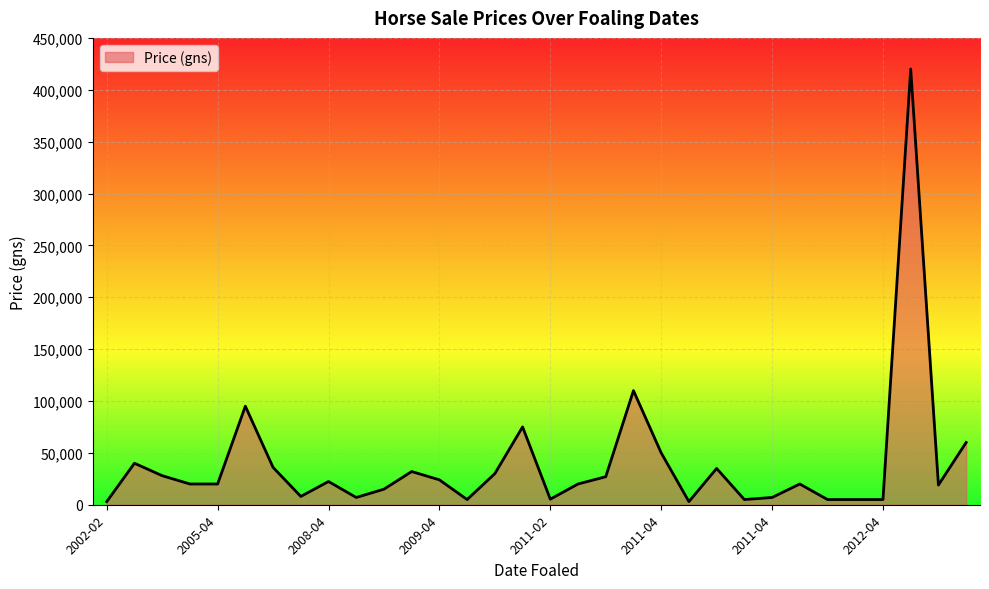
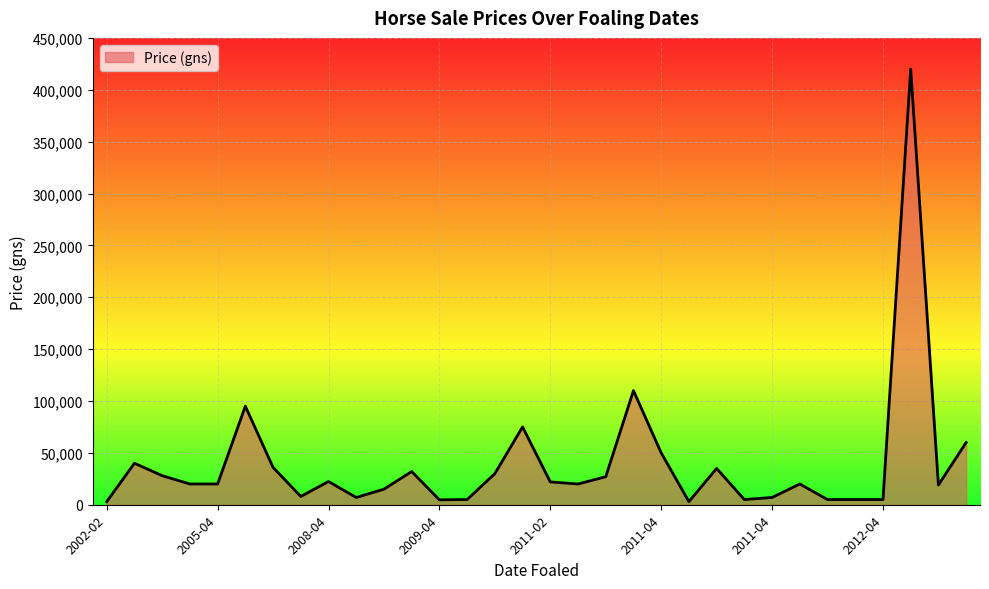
2009-04: 24,000 -> 5,000
2011-02: 5,000 -> 22,000
